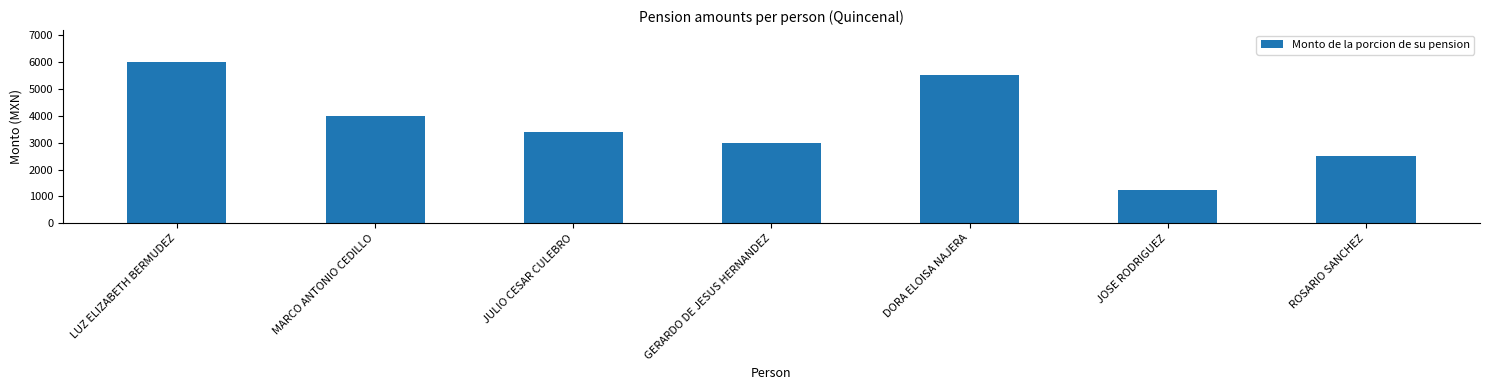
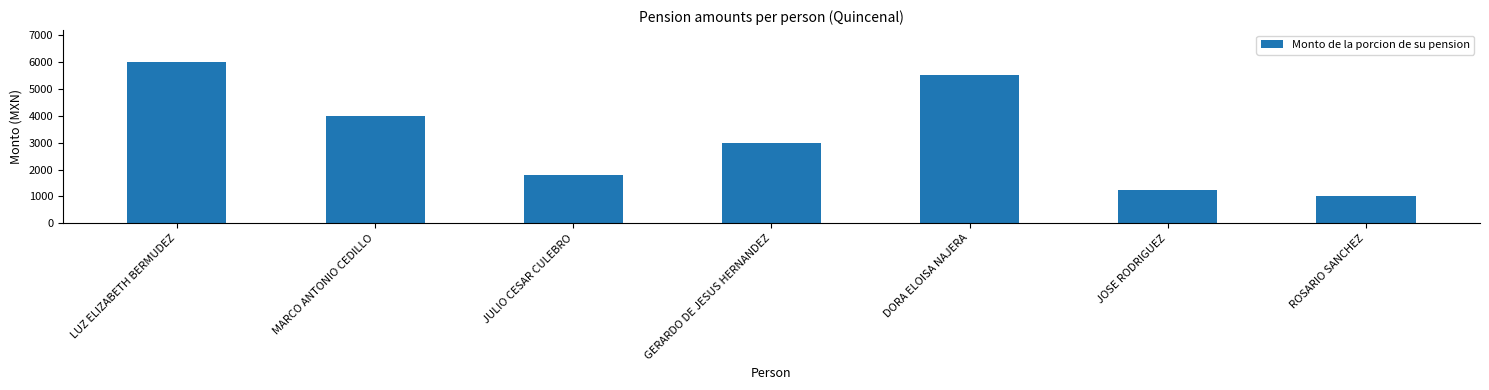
JULIO CESAR CULEBRO: 3400 -> 1800
ROSARIO SANCHEZ: 2500 -> 1000
